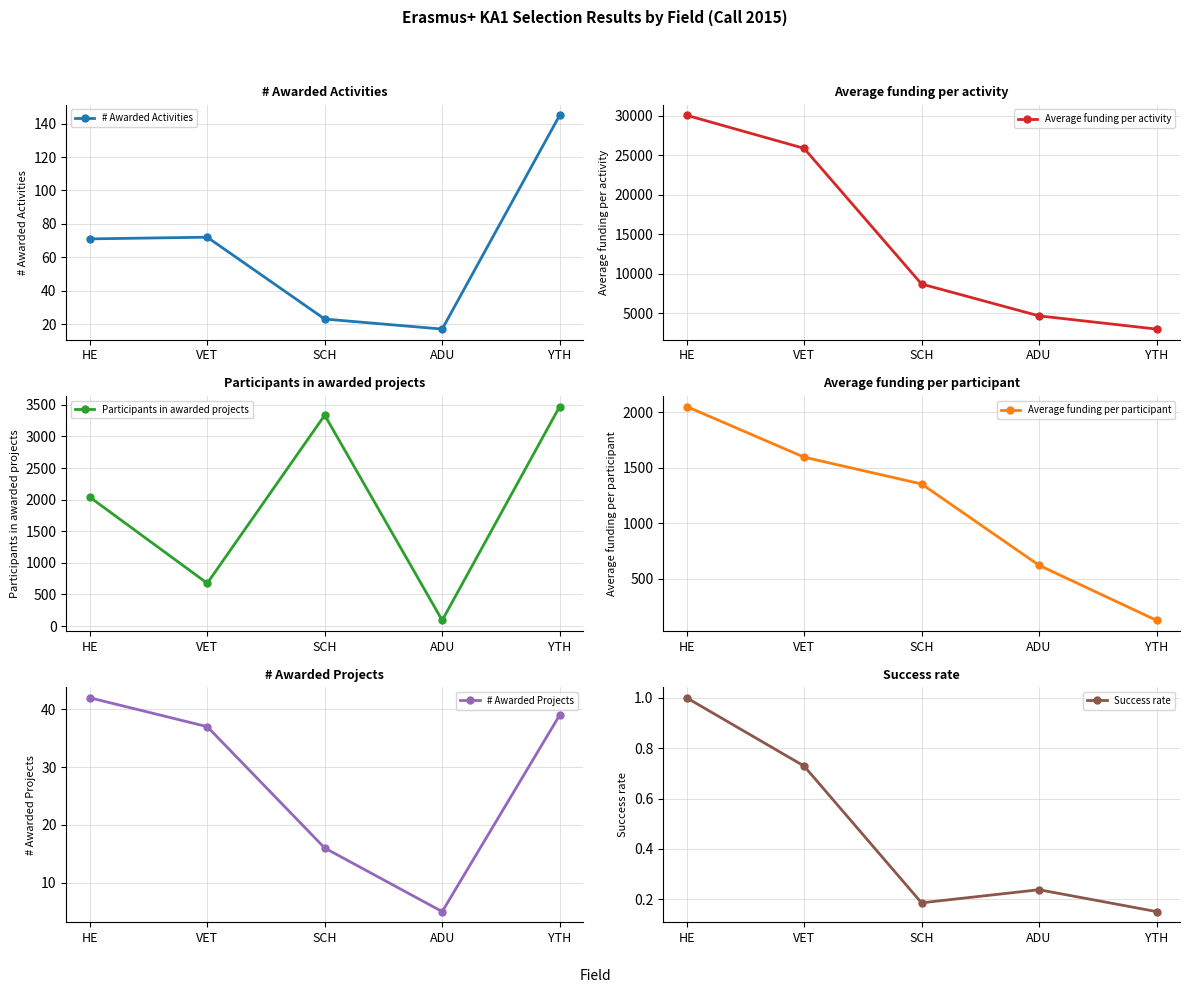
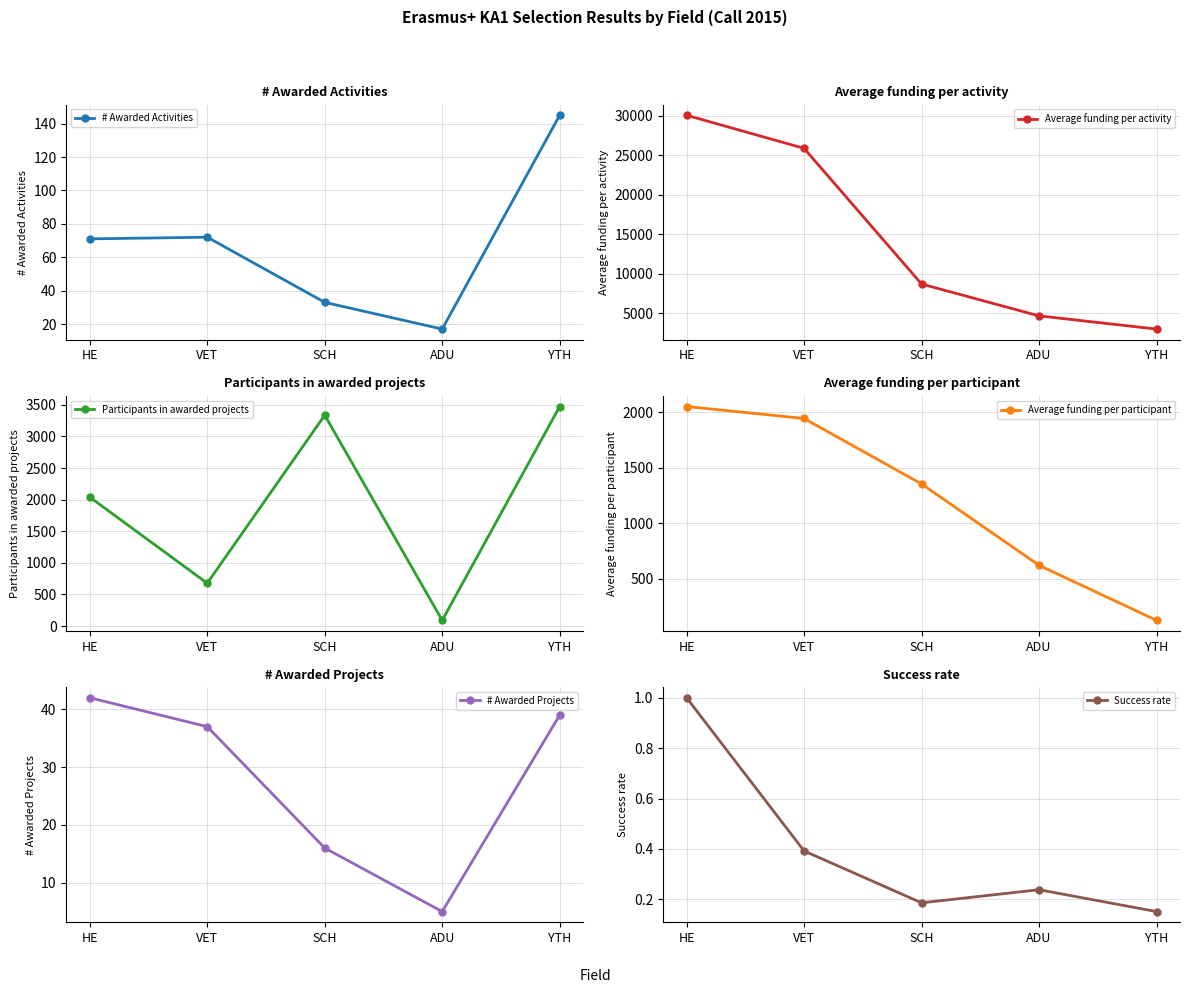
# Awarded Activities, SCH: 23 -> 33
Average funding per participant, VET: 1590 -> 1940
Success rate, VET: 0.73 -> 0.39
